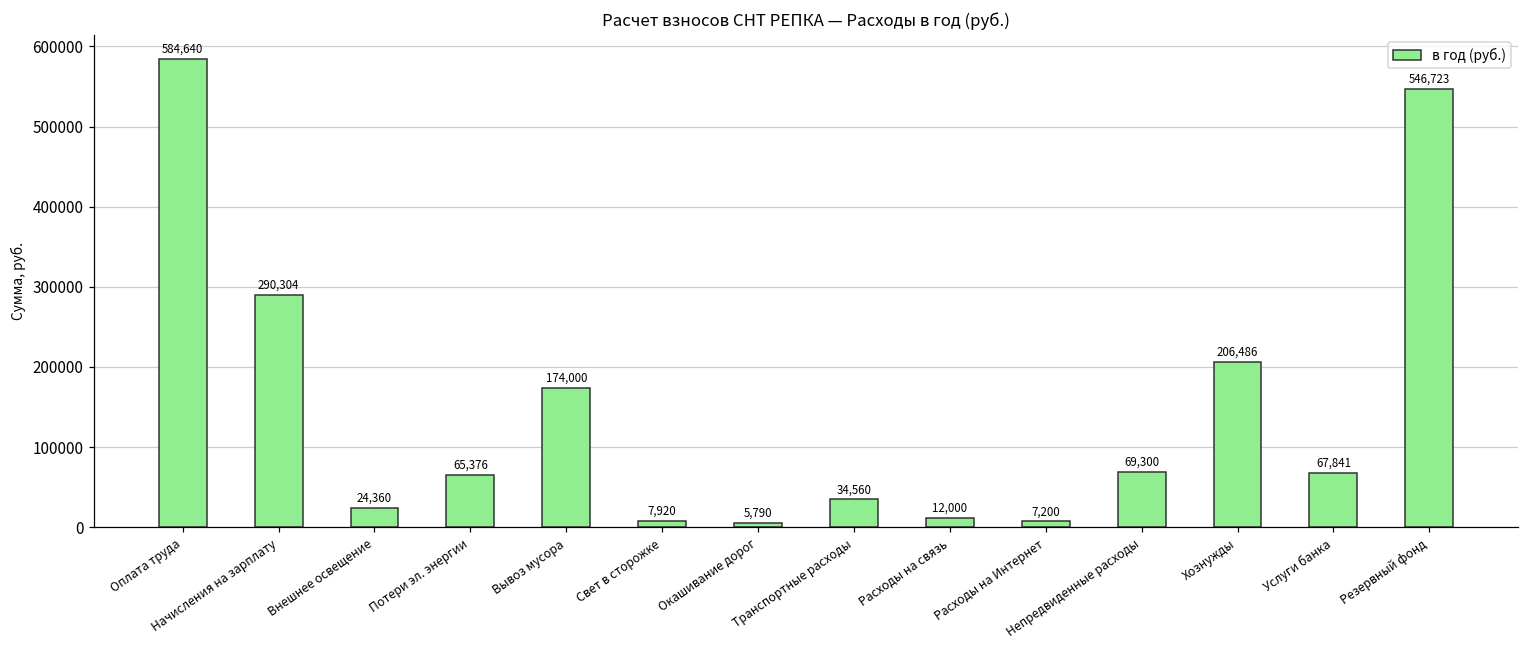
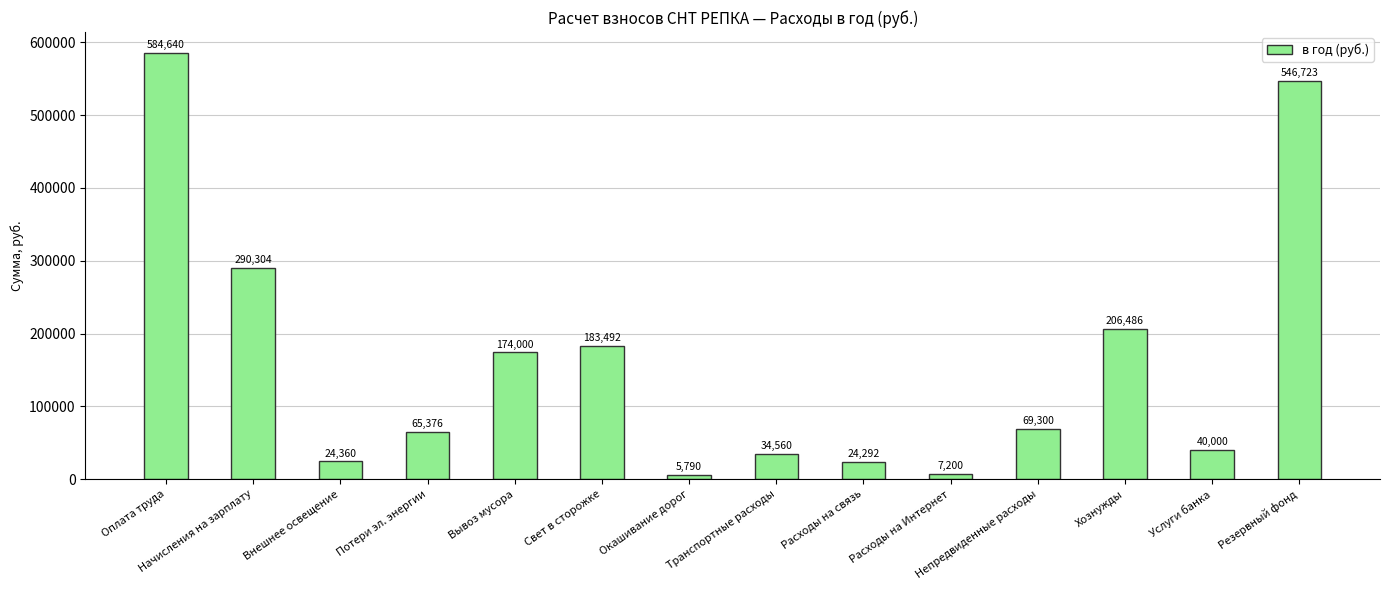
Свет в сторожке: 7,920 -> 183,492
Расходы на связь: 12,000 -> 24,292
Услуги банка: 67,841 -> 40,000
